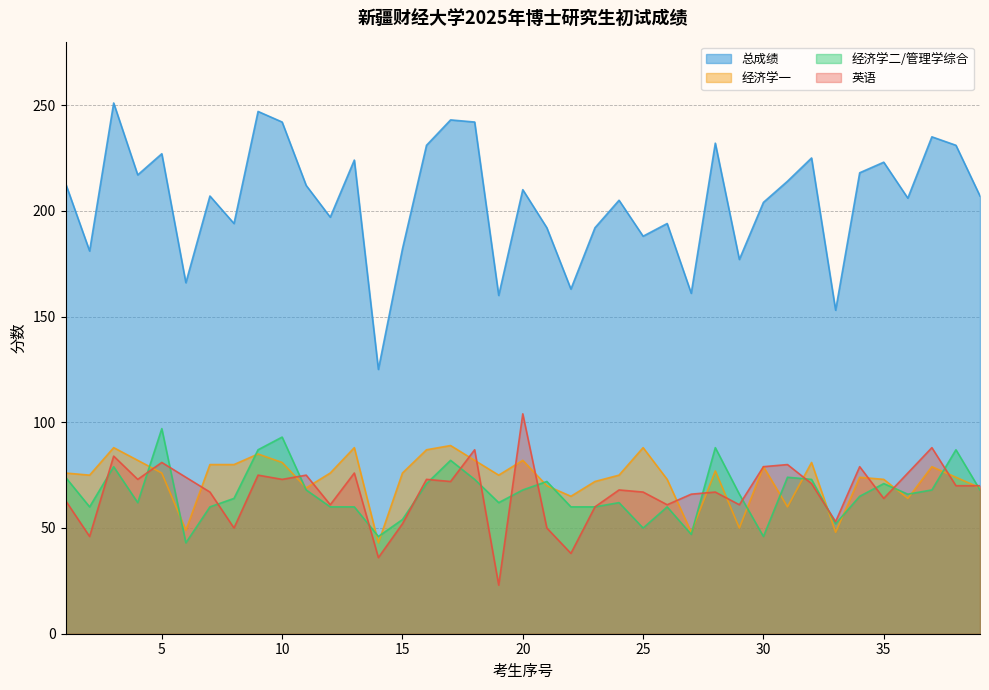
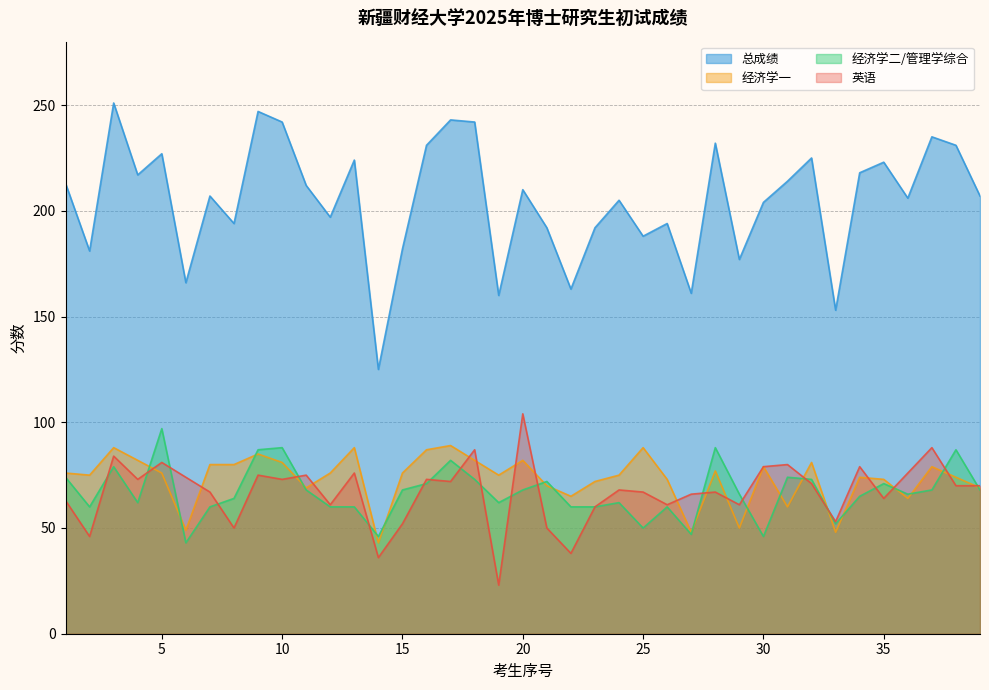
经济学二/管理学综合, 10: 93 -> 88
经济学二/管理学综合, 15: 54 -> 68
